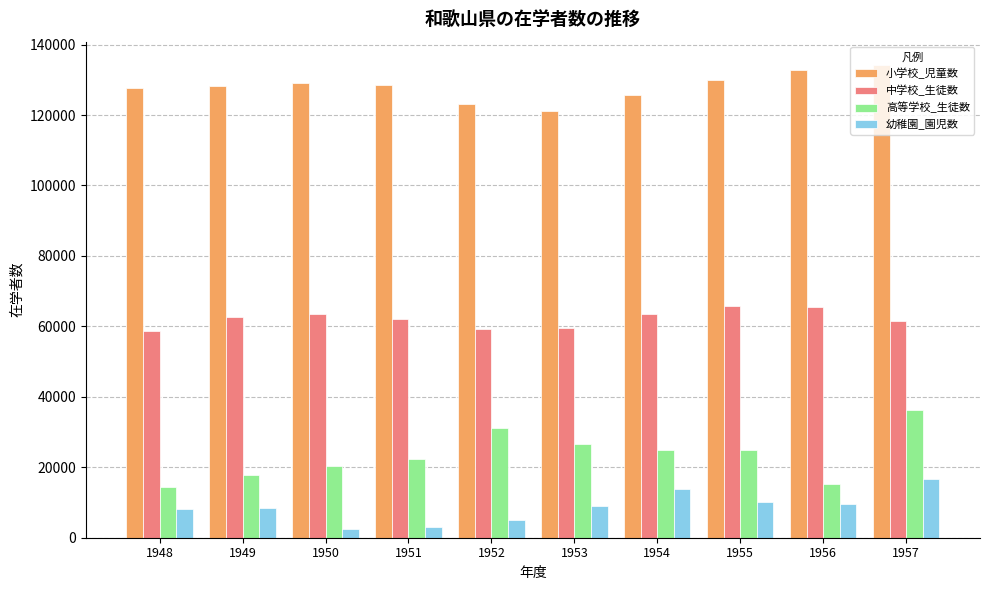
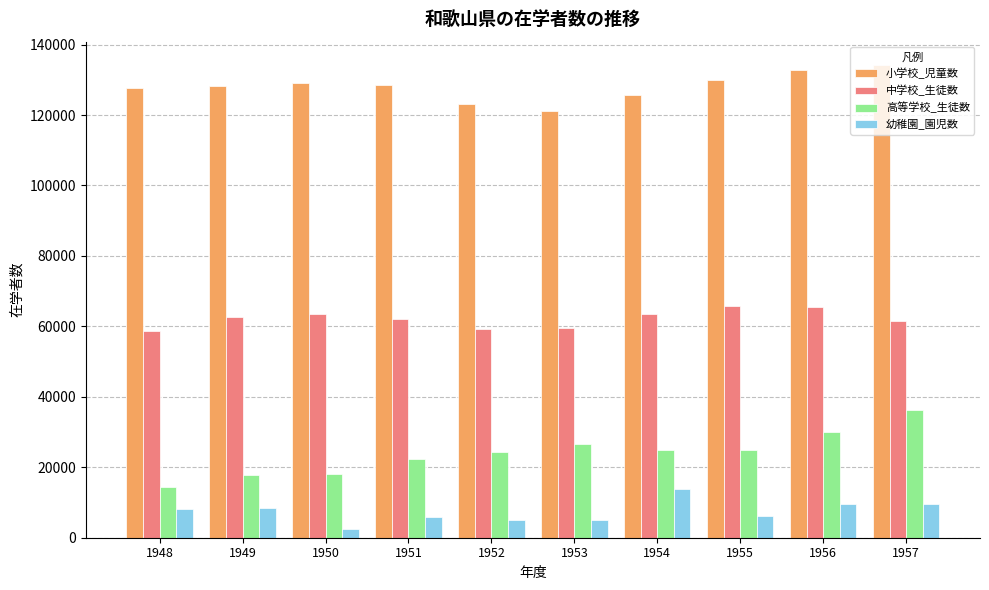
高等学校_生徒数, 1950: 20000 -> 18000
幼稚園_園児数, 1951: 3000 -> 6000
高等学校_生徒数, 1952: 31000 -> 24000
幼稚園_園児数, 1953: 9000 -> 5000
幼稚園_園児数, 1955: 10000 -> 6000
高等学校_生徒数, 1956: 15000 -> 30000
幼稚園_園児数, 1957: 17000 -> 10000
